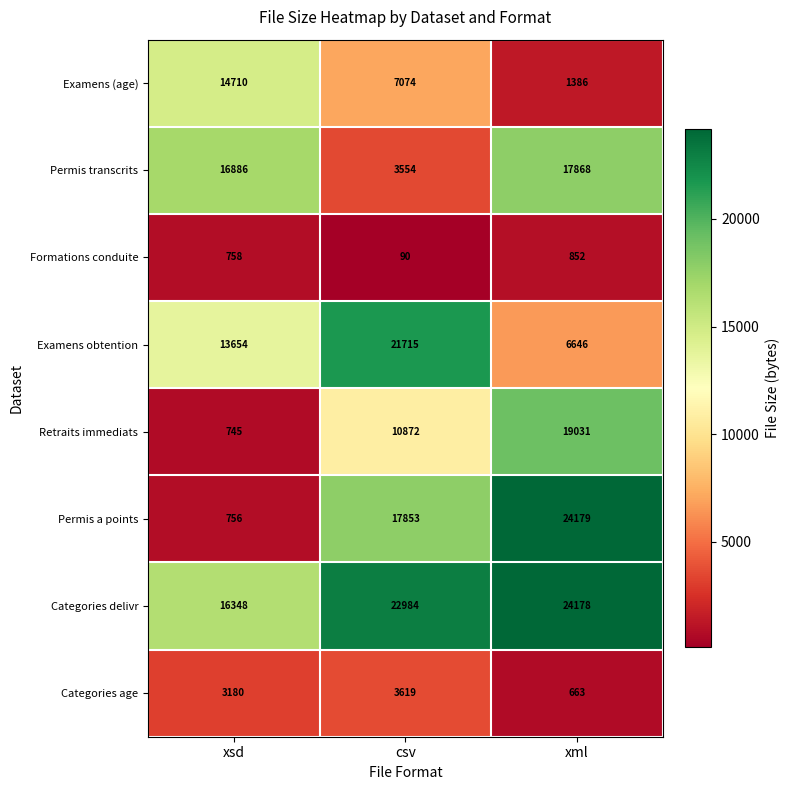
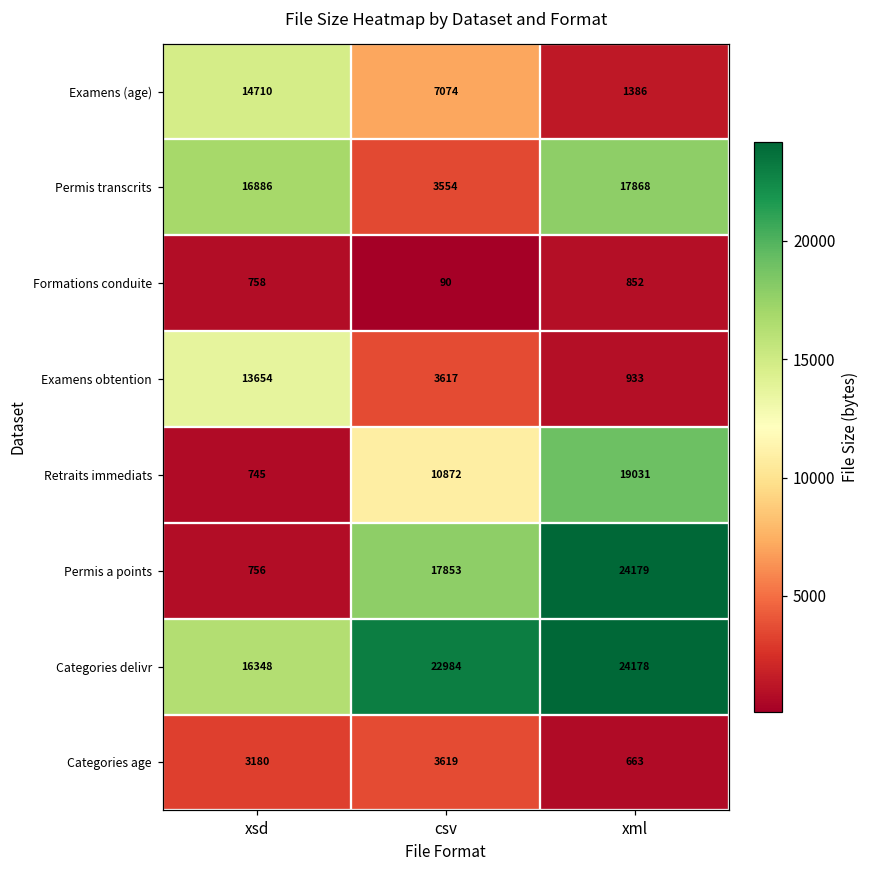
Examens obtention, csv: 21715 -> 3617
Examens obtention, xml: 6646 -> 933
